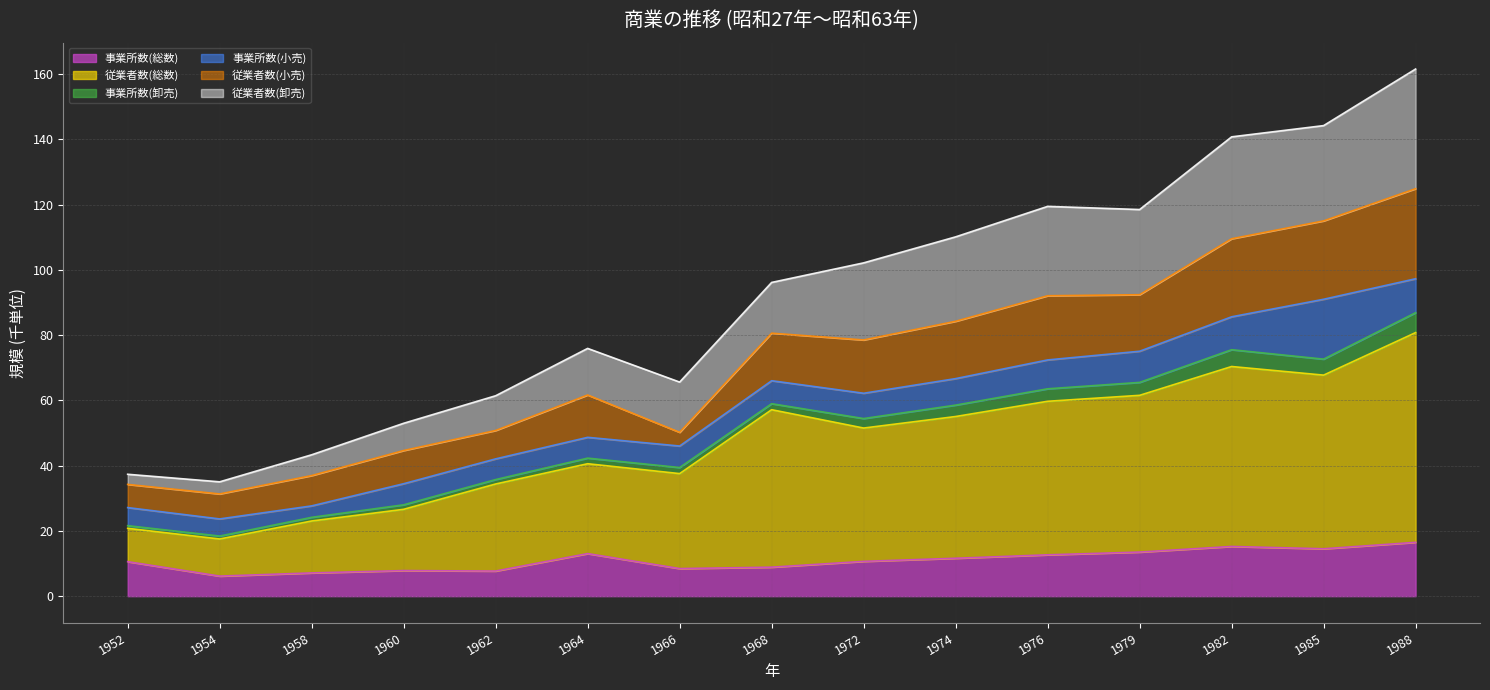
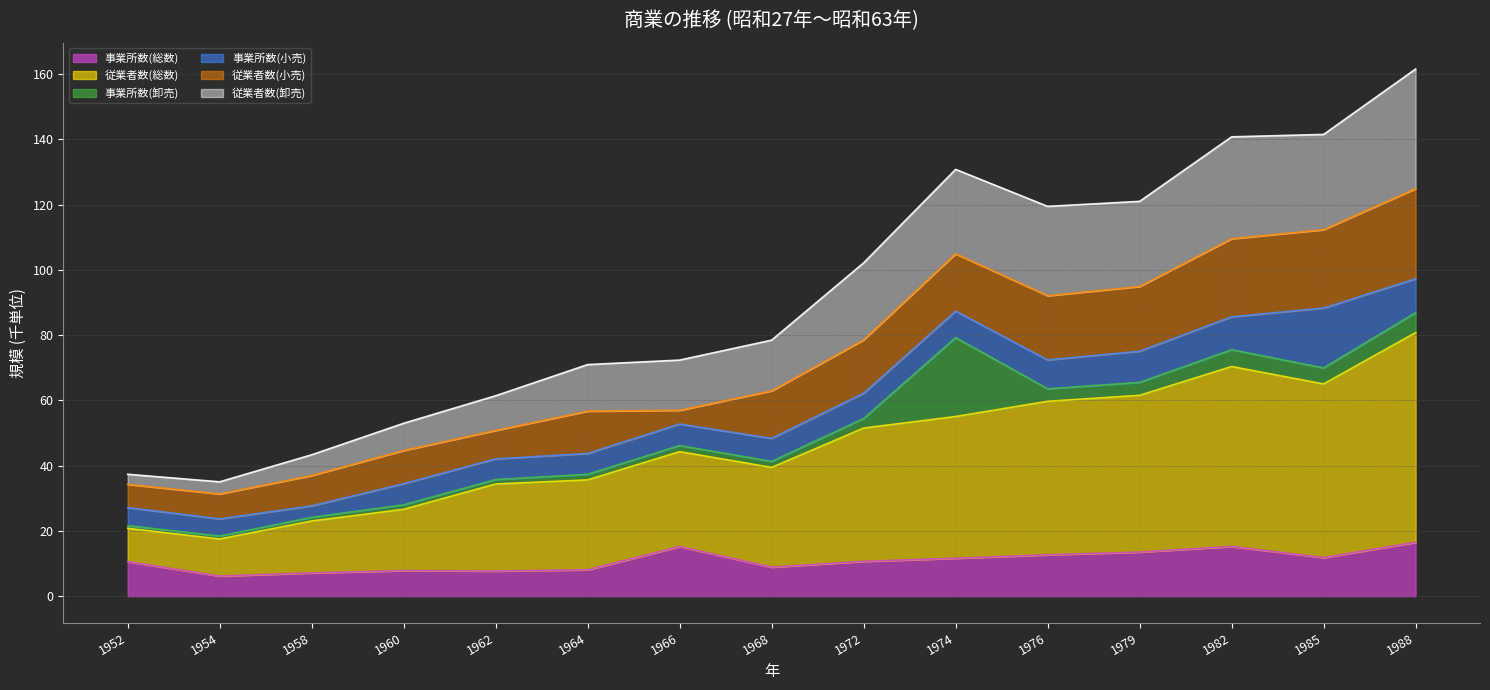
事業所数(総数), 1964: 13 -> 8
事業所数(総数), 1966: 8 -> 15
従業者数(総数), 1968: 48 -> 31
事業所数(卸売), 1974: 3 -> 24
従業者数(小売), 1979: 17 -> 20
事業所数(総数), 1985: 15 -> 12
